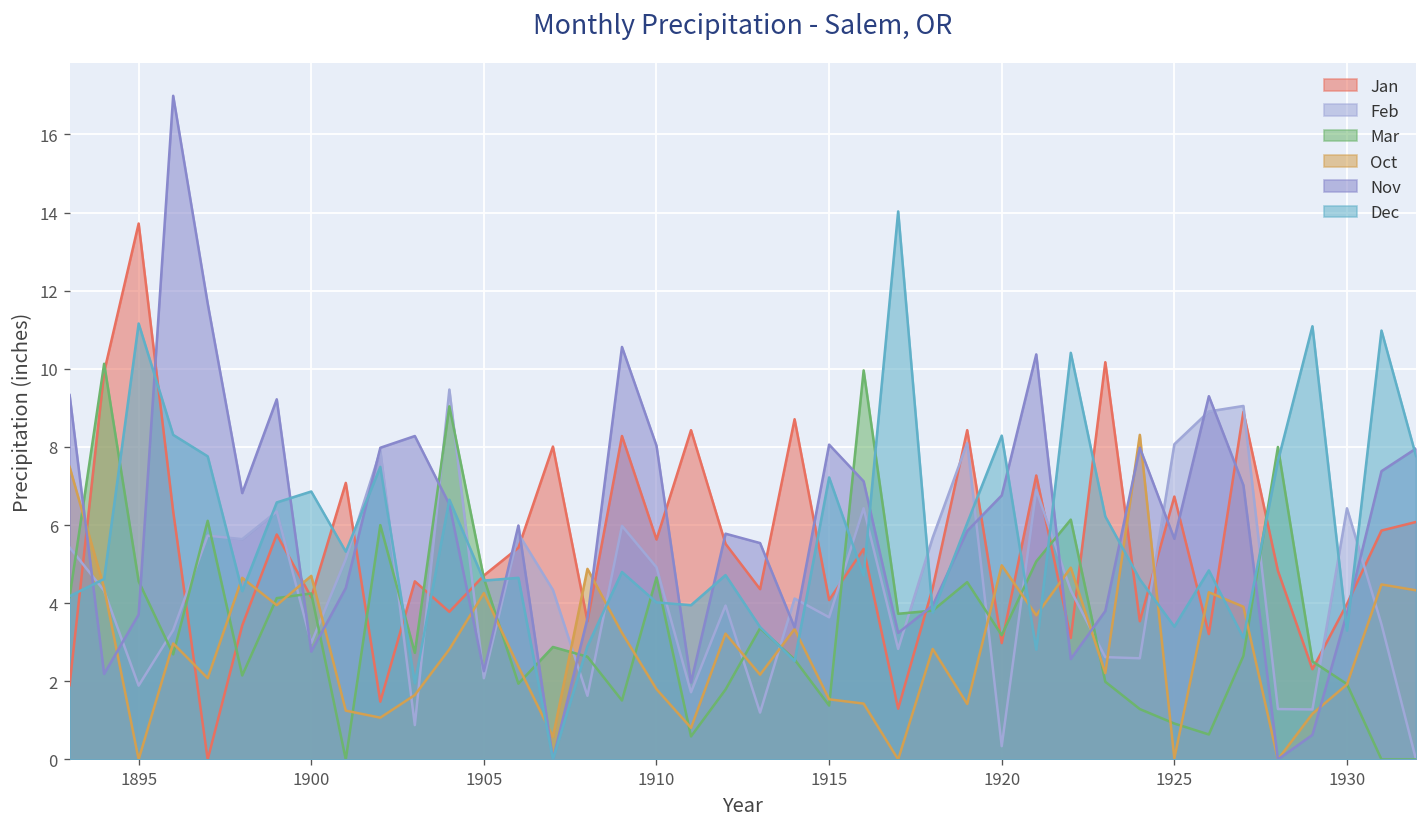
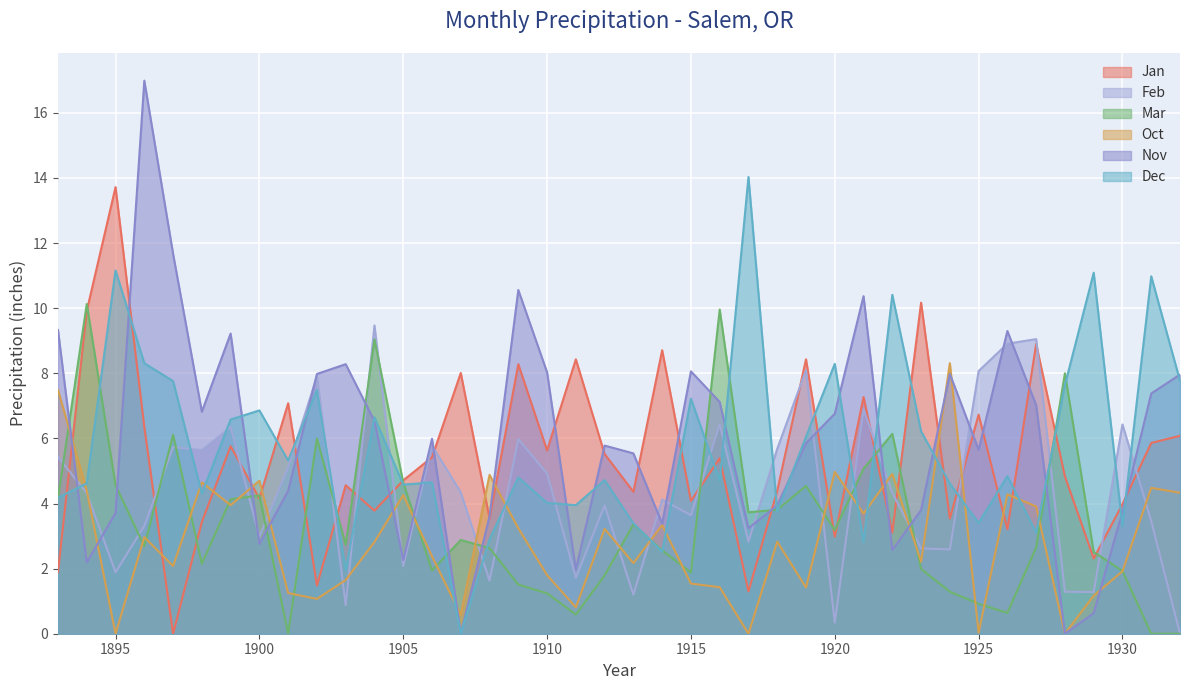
Mar, 1910: 4.7 -> 1.2
Mar, 1915: 1.4 -> 1.9
